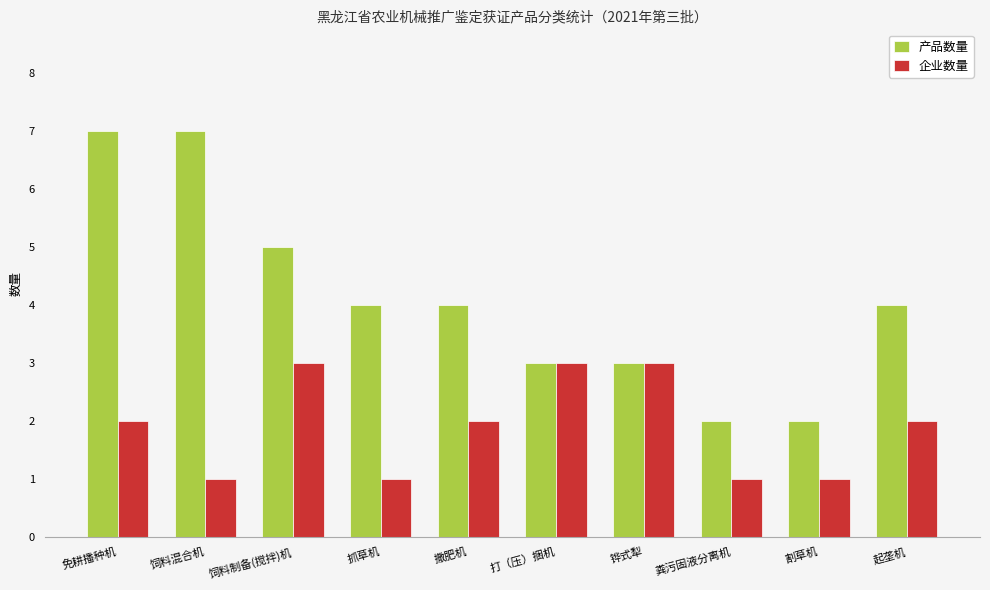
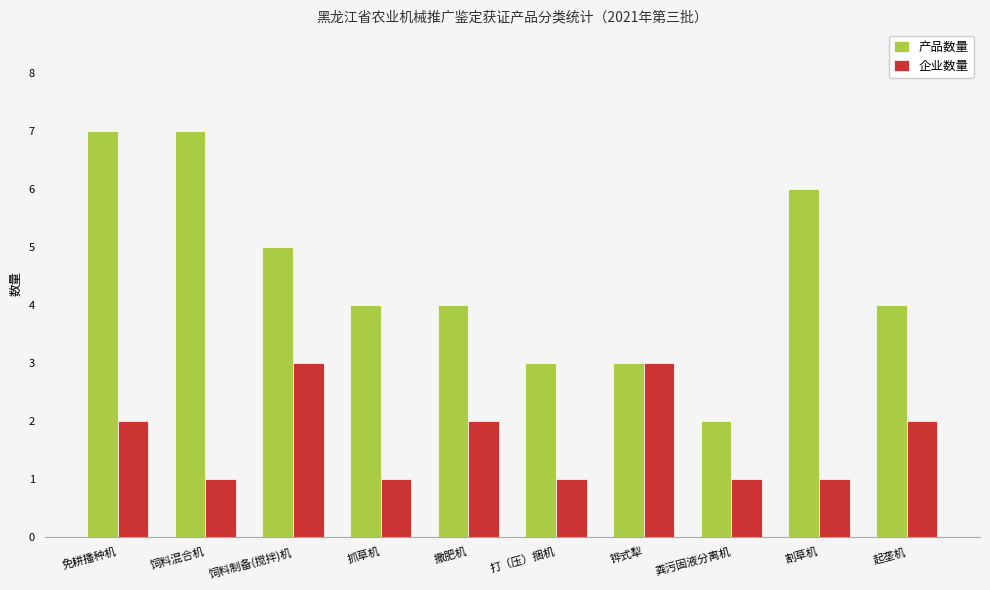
企业数量, 打（压）捆机: 3 -> 1
产品数量, 割草机: 2 -> 6
